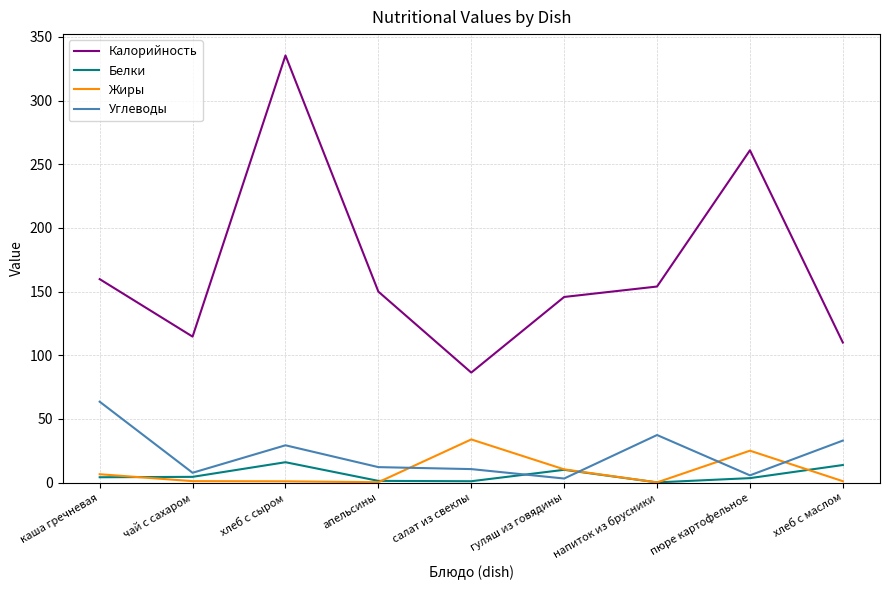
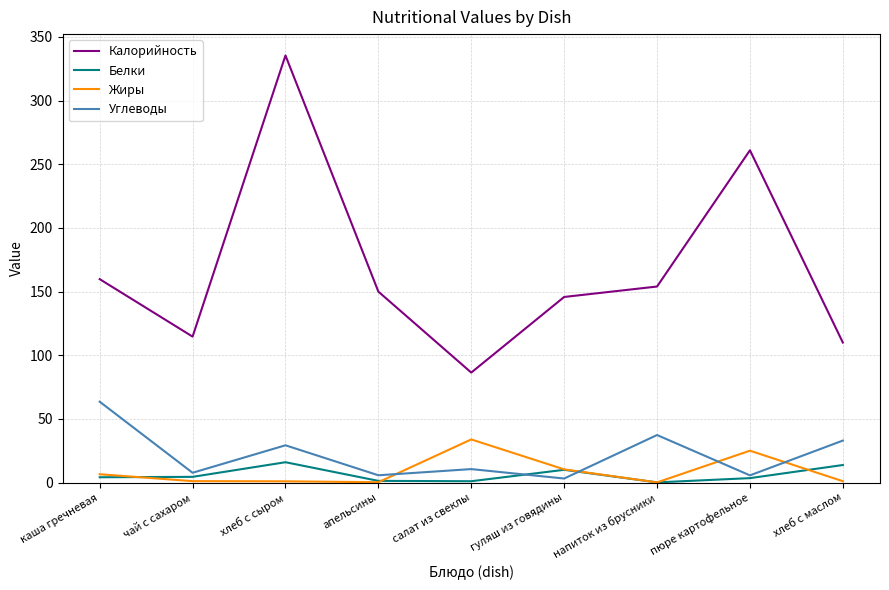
Углеводы, апельсины: 12 -> 6
